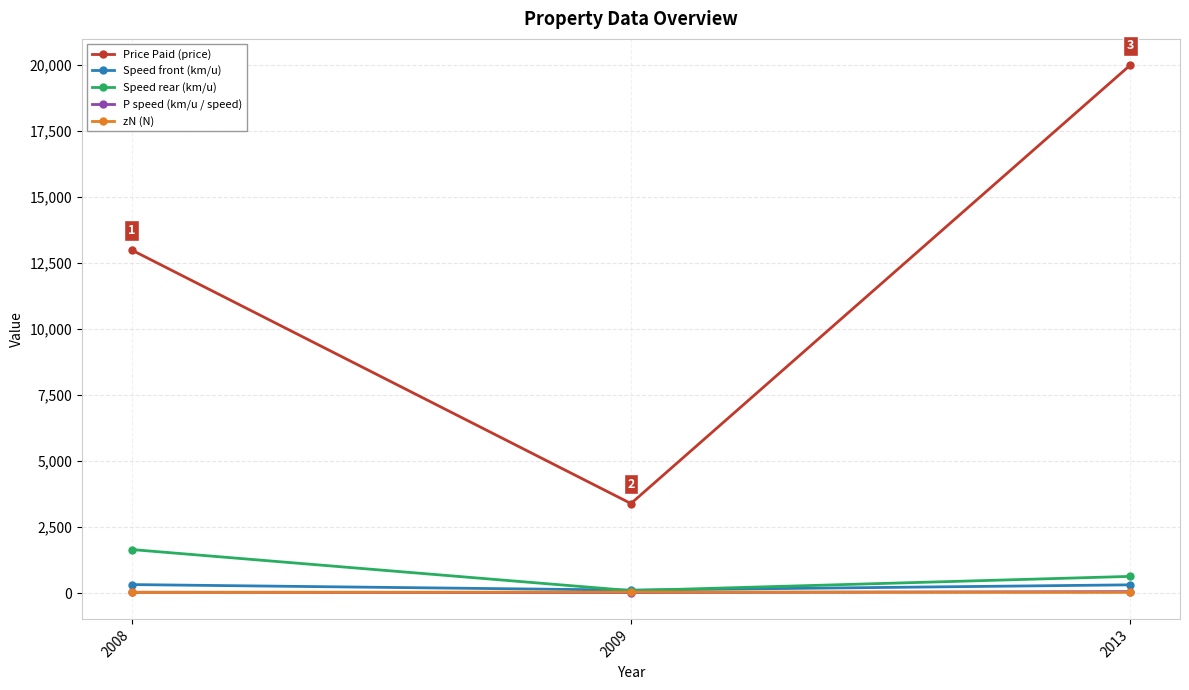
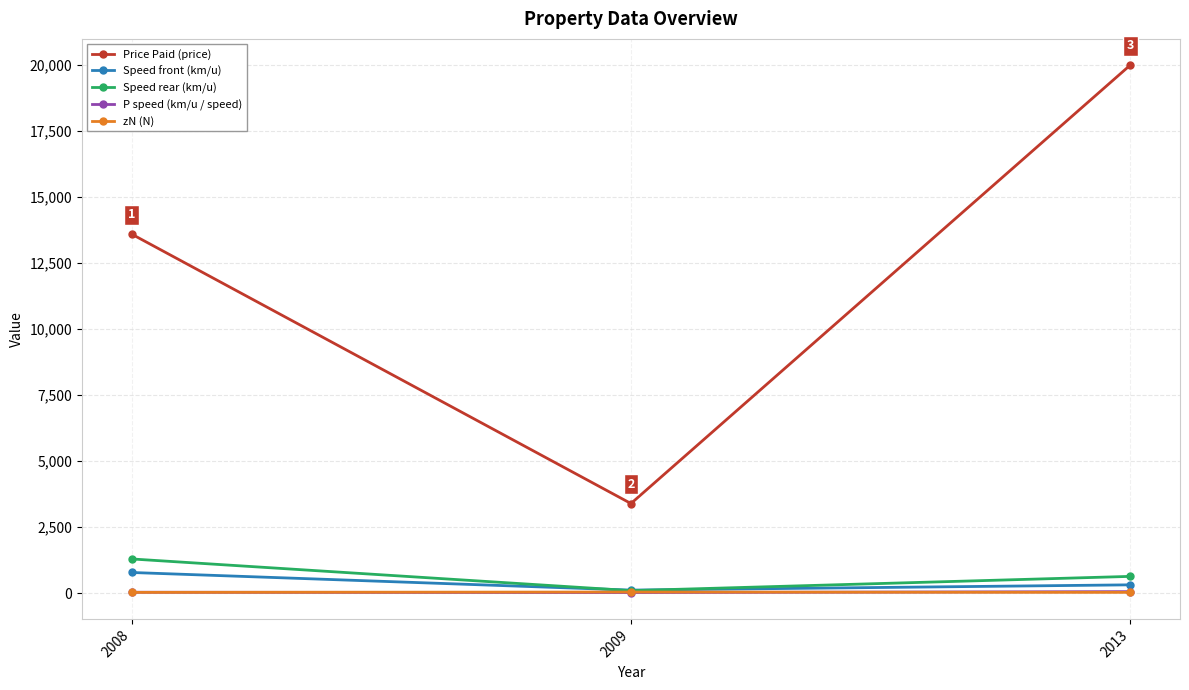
Price Paid (price), 2008: 13,000 -> 13,600
Speed front (km/u), 2008: 300 -> 800
Speed rear (km/u), 2008: 1,700 -> 1,300
